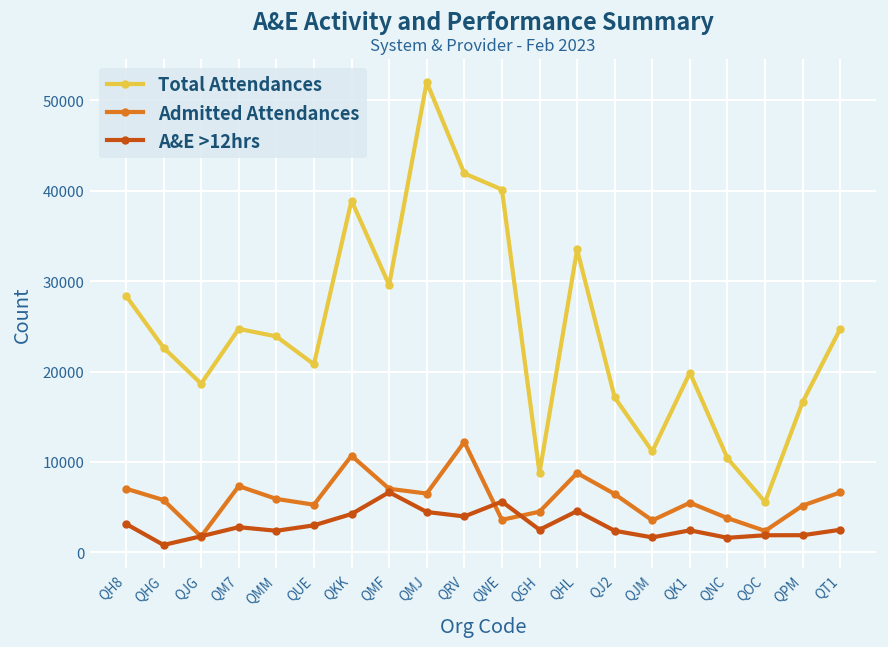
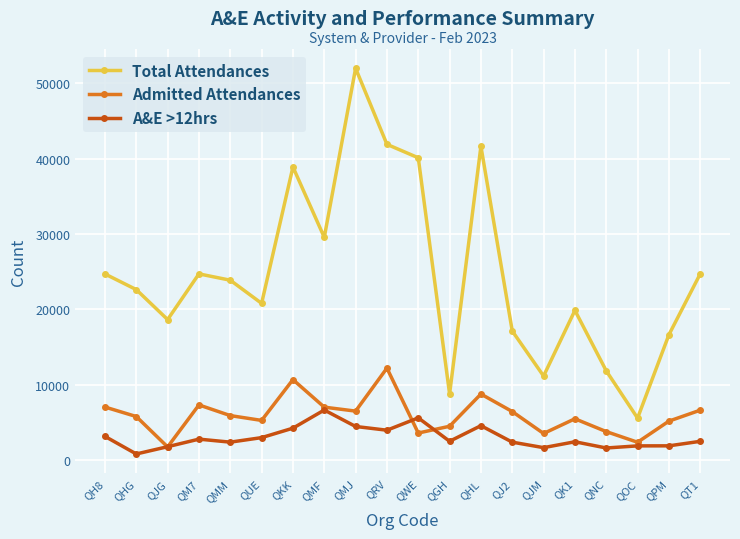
Total Attendances, QH8: 28000 -> 25000
Total Attendances, QHL: 34000 -> 42000
Total Attendances, QNC: 10000 -> 12000
